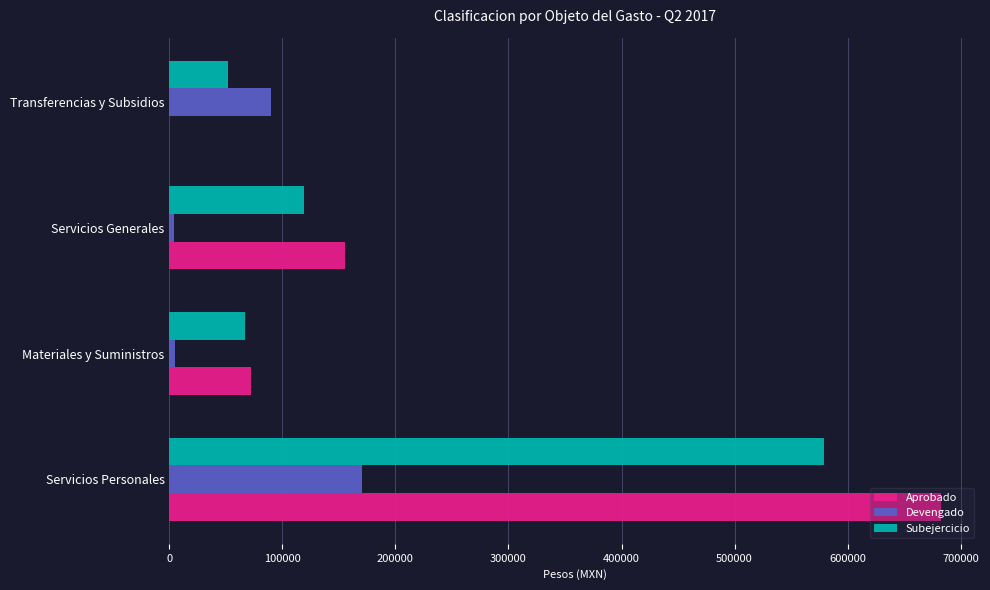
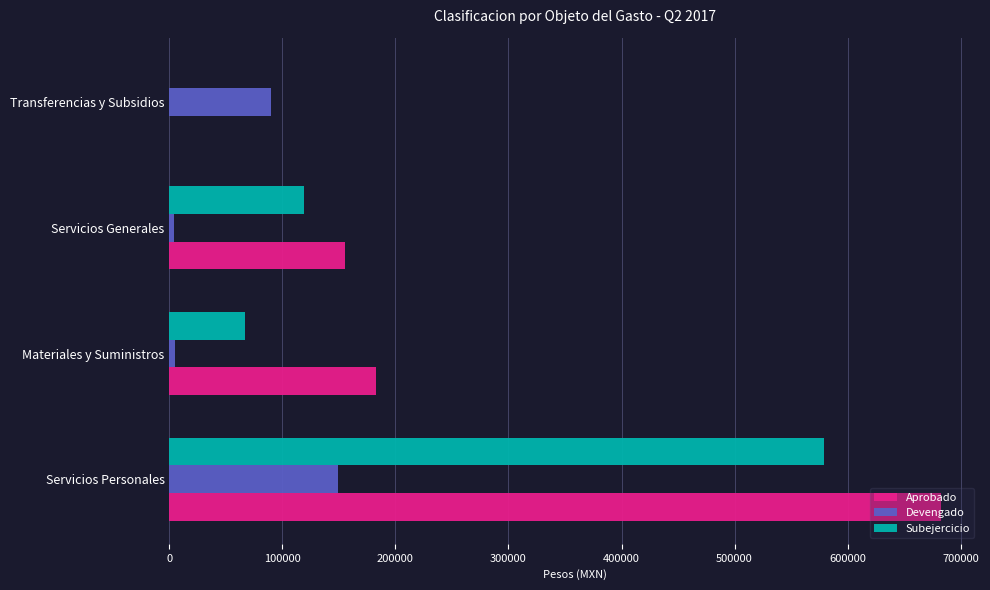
Subejercicio, Transferencias y Subsidios: 51000 -> 0
Aprobado, Materiales y Suministros: 72000 -> 183000
Devengado, Servicios Personales: 170000 -> 150000
